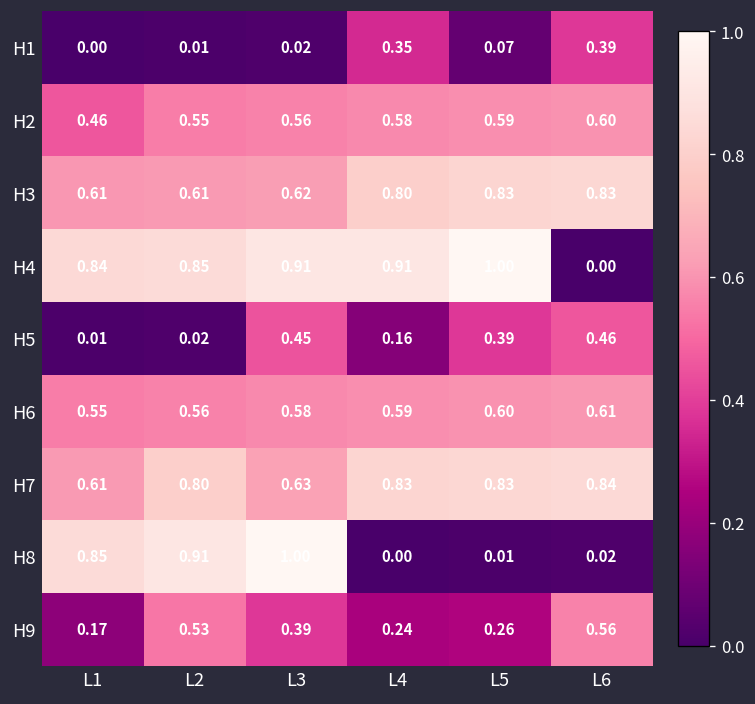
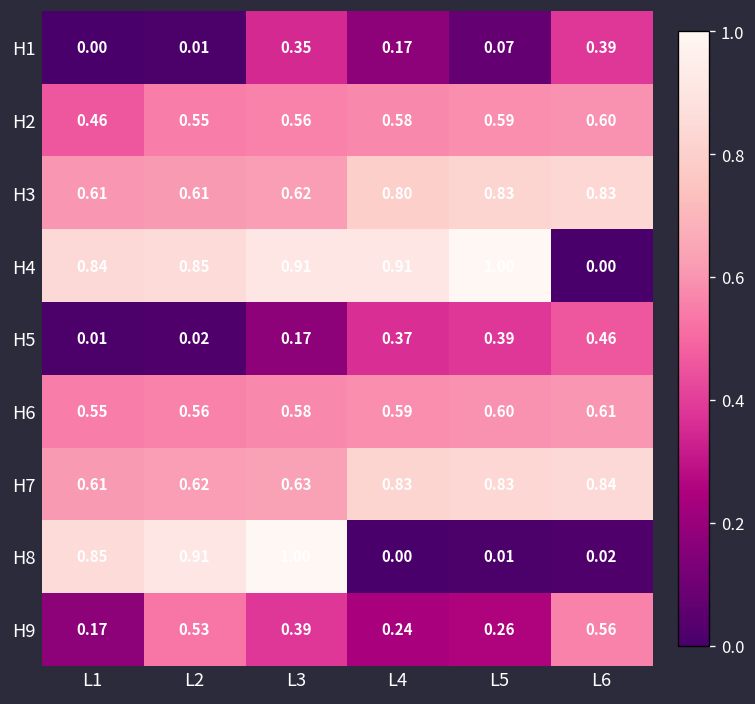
H1, L3: 0.02 -> 0.35
H1, L4: 0.35 -> 0.17
H5, L3: 0.45 -> 0.17
H5, L4: 0.16 -> 0.37
H7, L2: 0.80 -> 0.62
